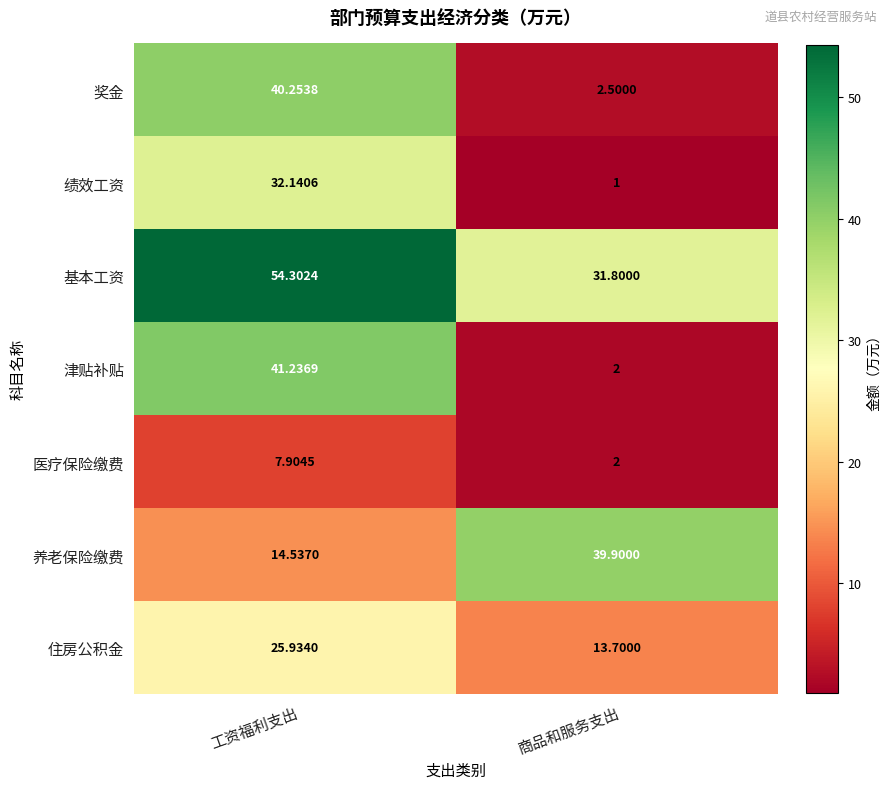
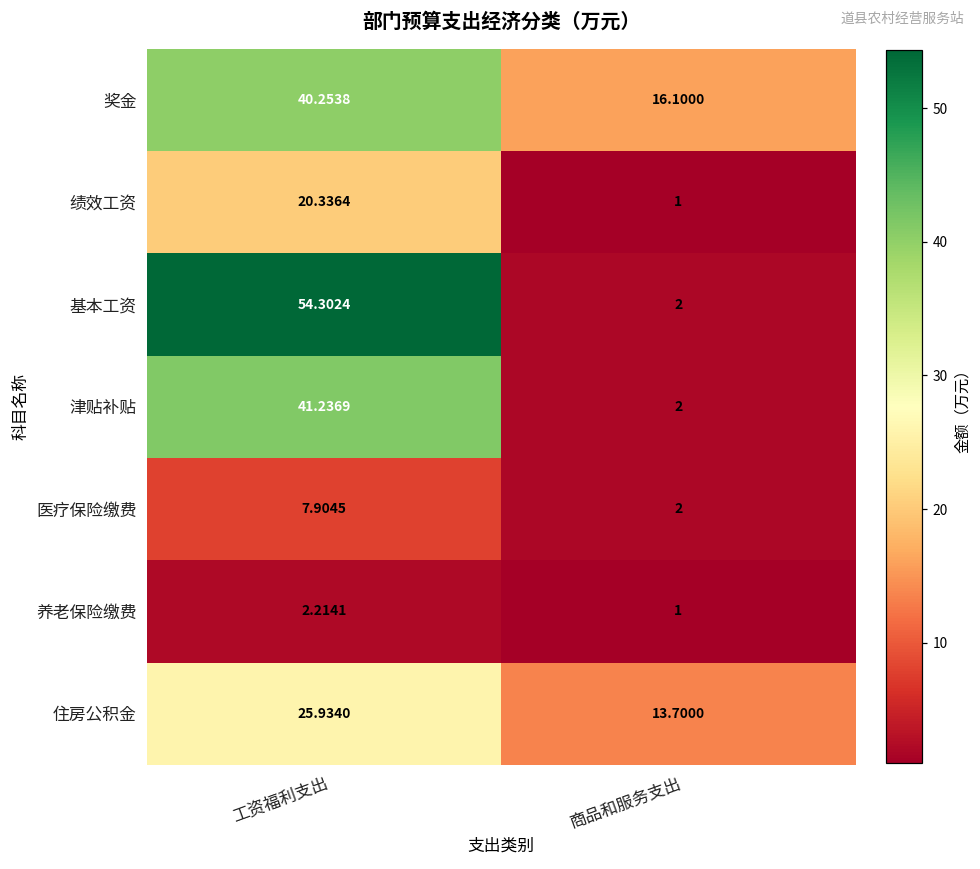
奖金, 商品和服务支出: 2.5000 -> 16.1000
绩效工资, 工资福利支出: 32.1406 -> 20.3364
基本工资, 商品和服务支出: 31.8000 -> 2
养老保险缴费, 工资福利支出: 14.5370 -> 2.2141
养老保险缴费, 商品和服务支出: 39.9000 -> 1
